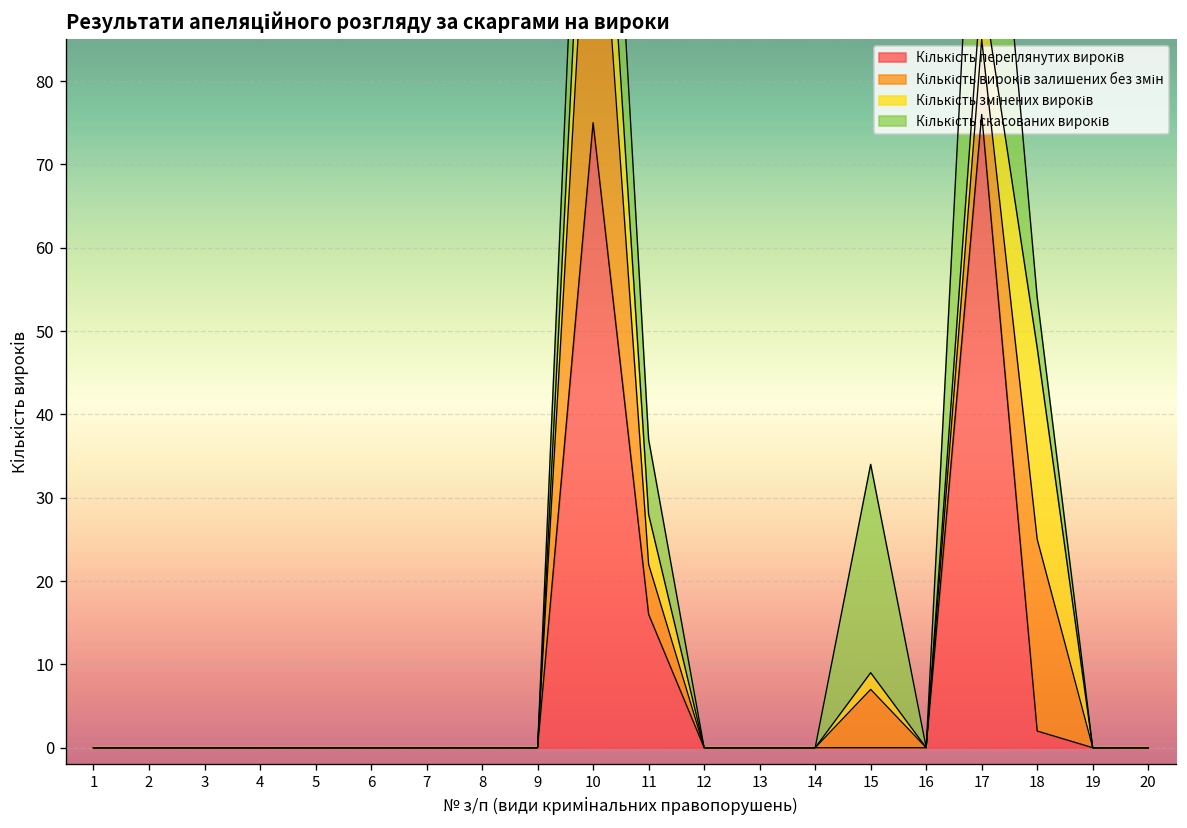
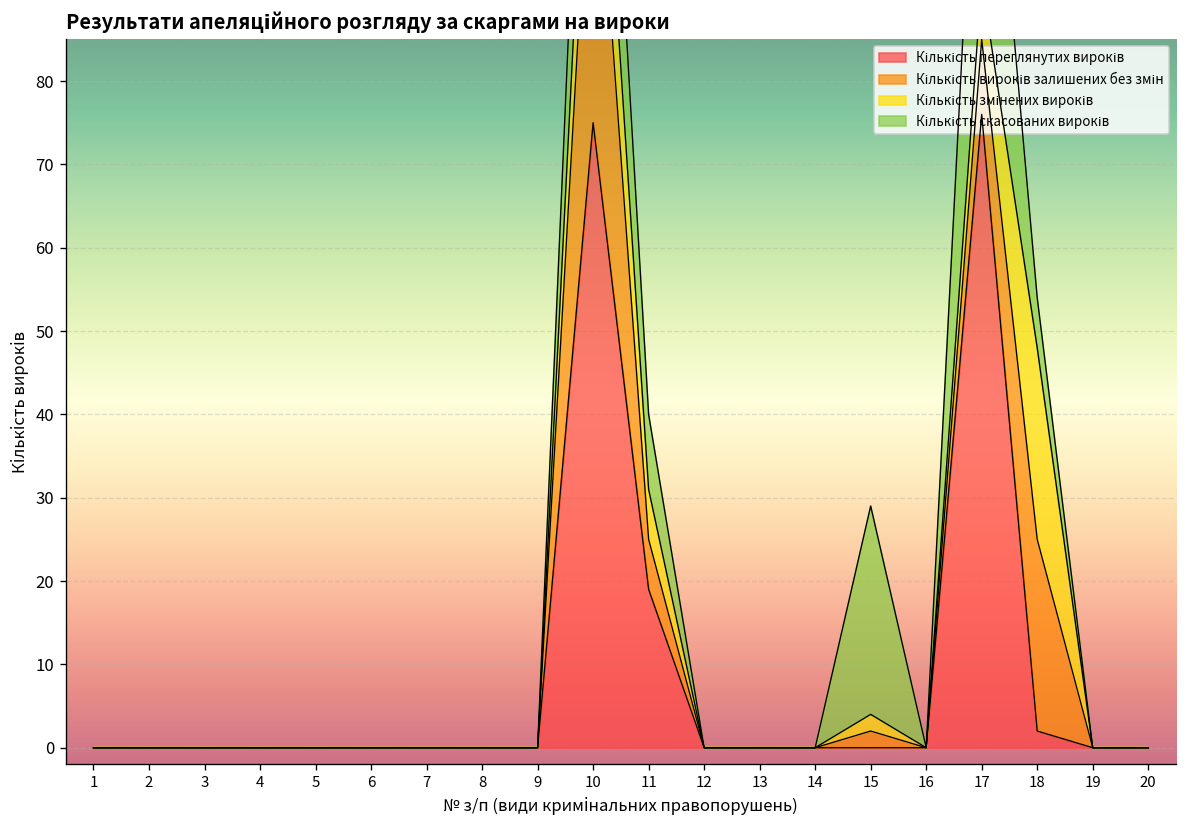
Кількість переглянутих вироків, 11: 16 -> 19
Кількість вироків залишених без змін, 15: 7 -> 2
